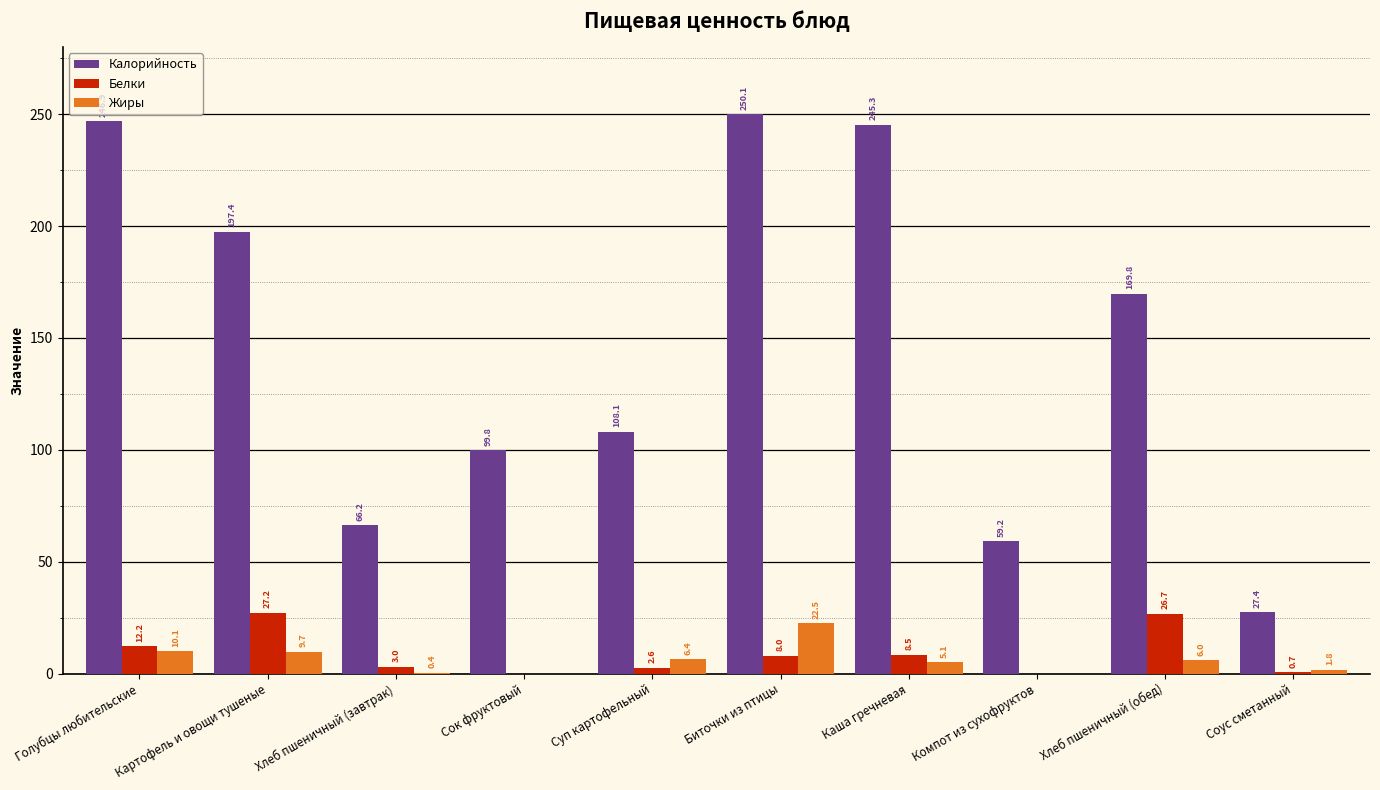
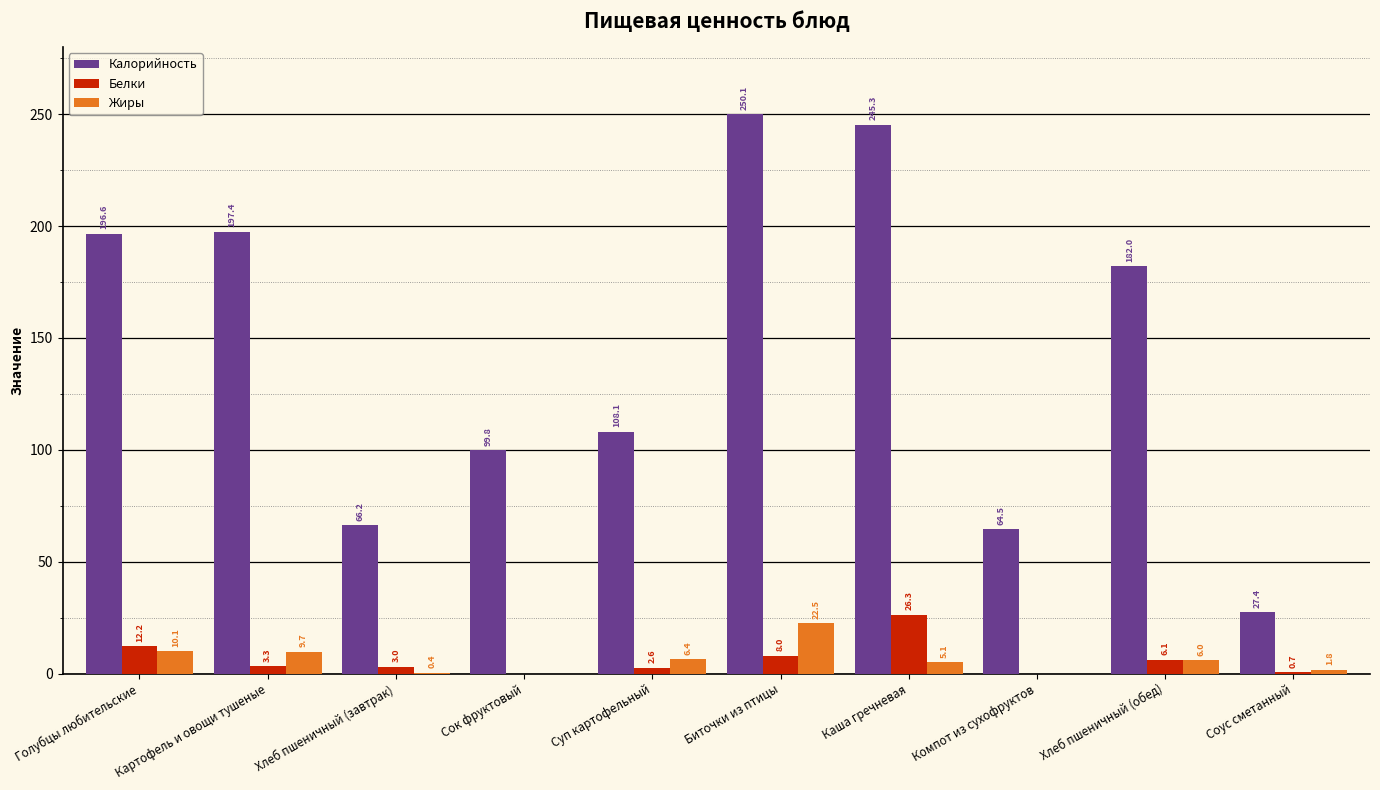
Калорийность, Голубцы любительские: 247 -> 197
Белки, Картофель и овощи тушеные: 27.2 -> 3.3
Белки, Каша гречневая: 8.5 -> 26.3
Калорийность, Компот из сухофруктов: 59.2 -> 64.5
Калорийность, Хлеб пшеничный (обед): 169.8 -> 182.0
Белки, Хлеб пшеничный (обед): 26.7 -> 6.1
